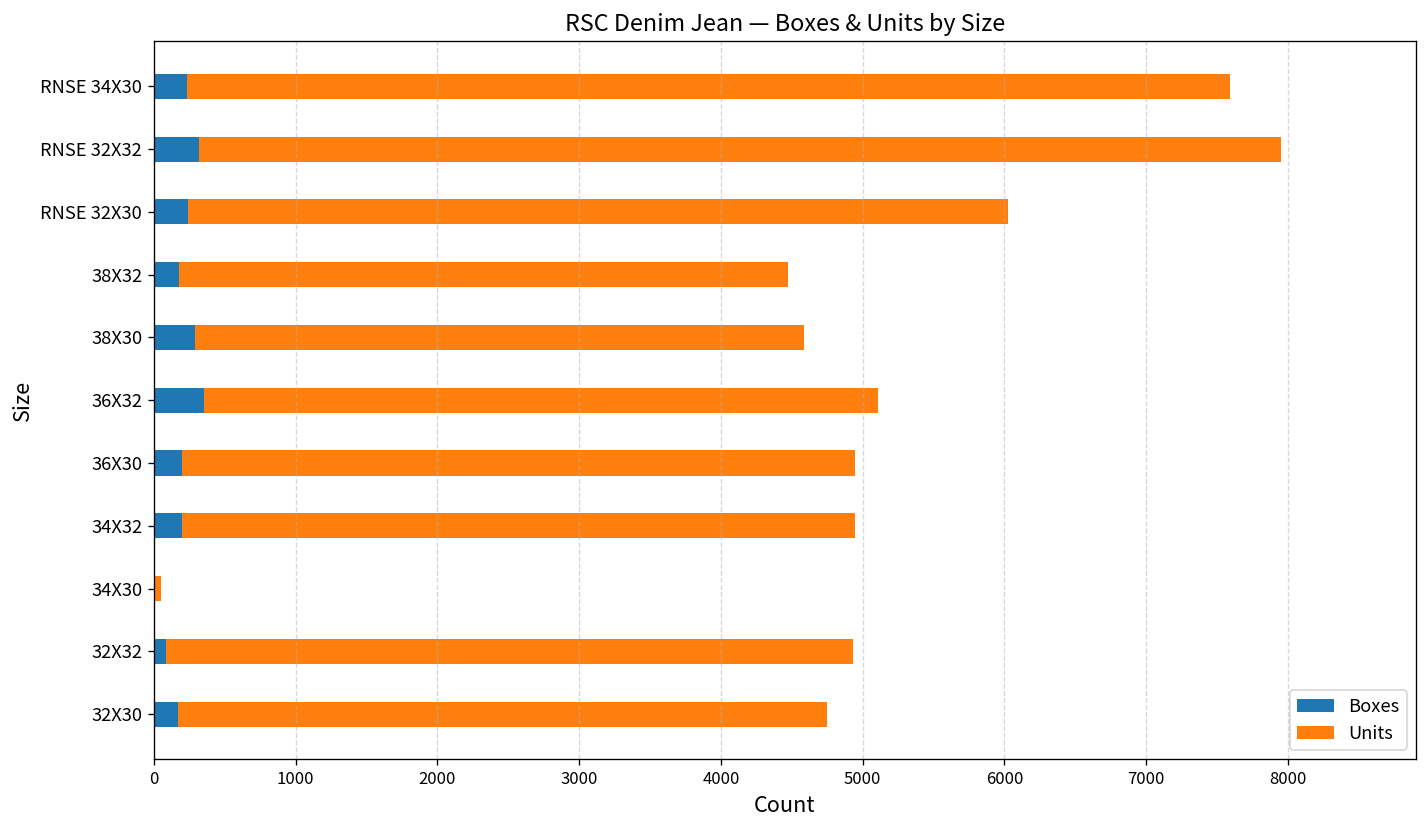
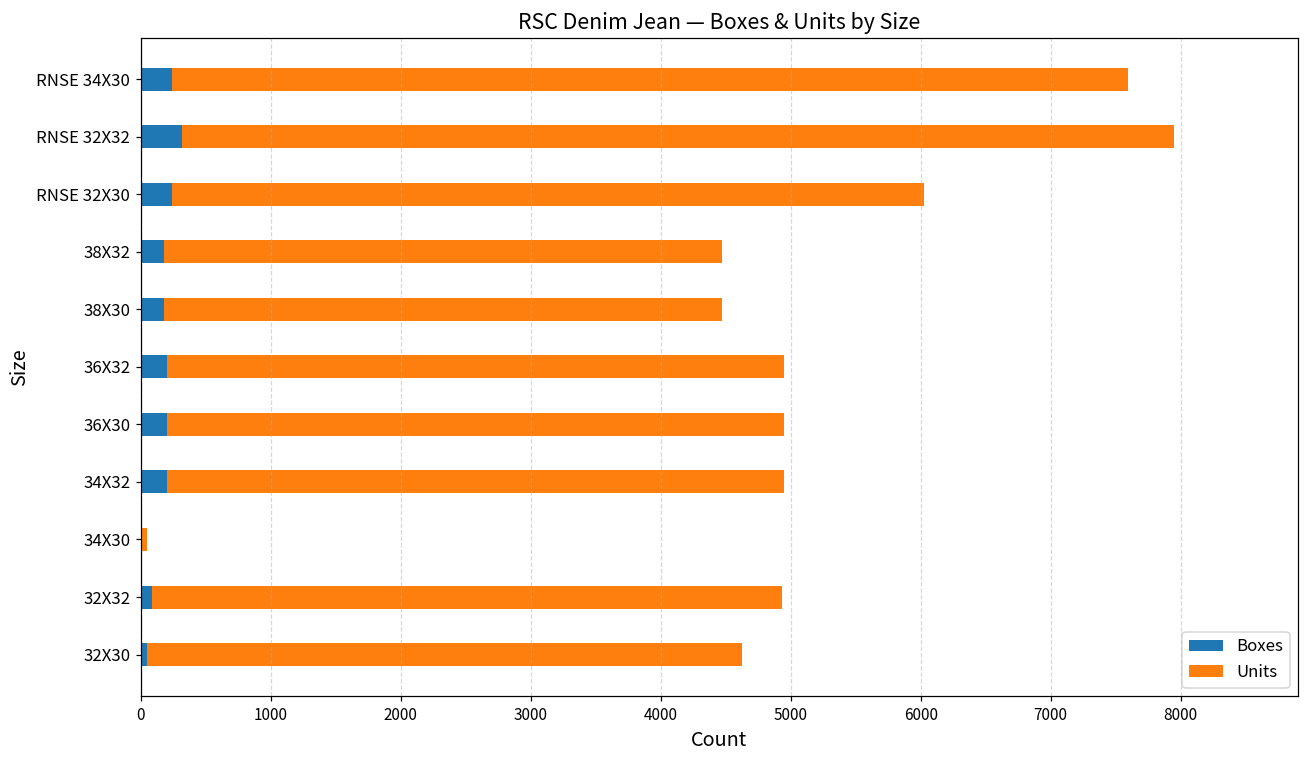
Boxes, 38X30: 290 -> 180
Boxes, 36X32: 350 -> 200
Boxes, 32X30: 170 -> 50
